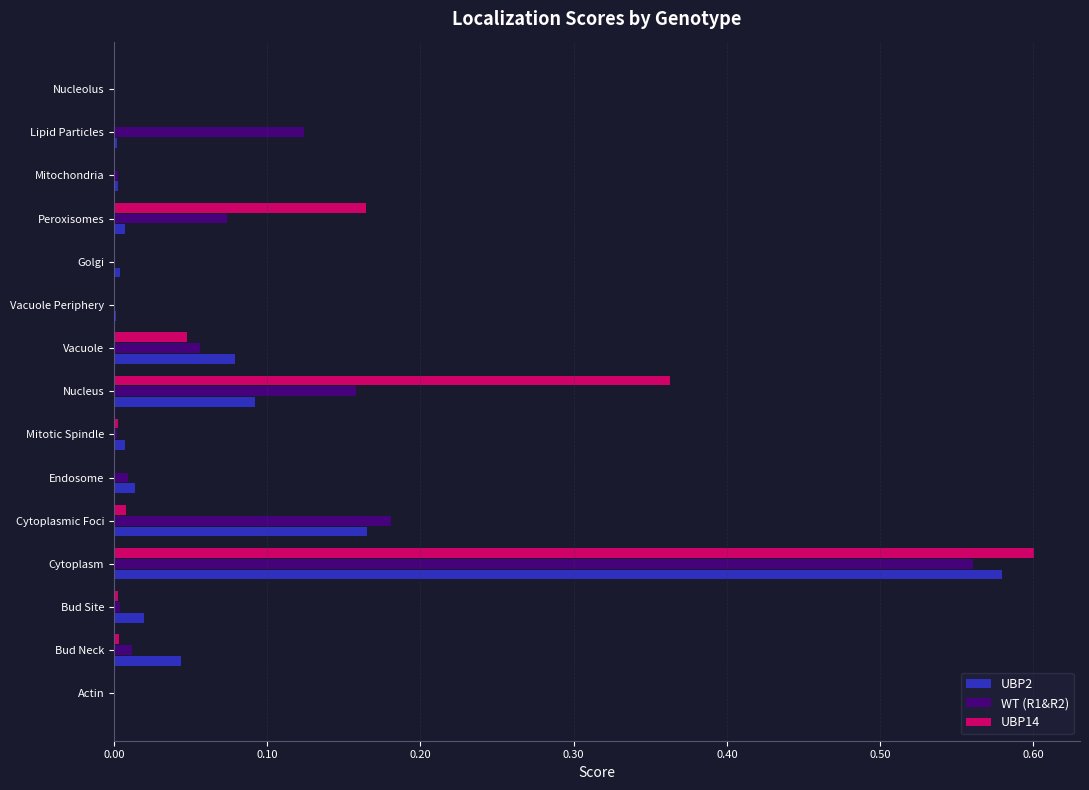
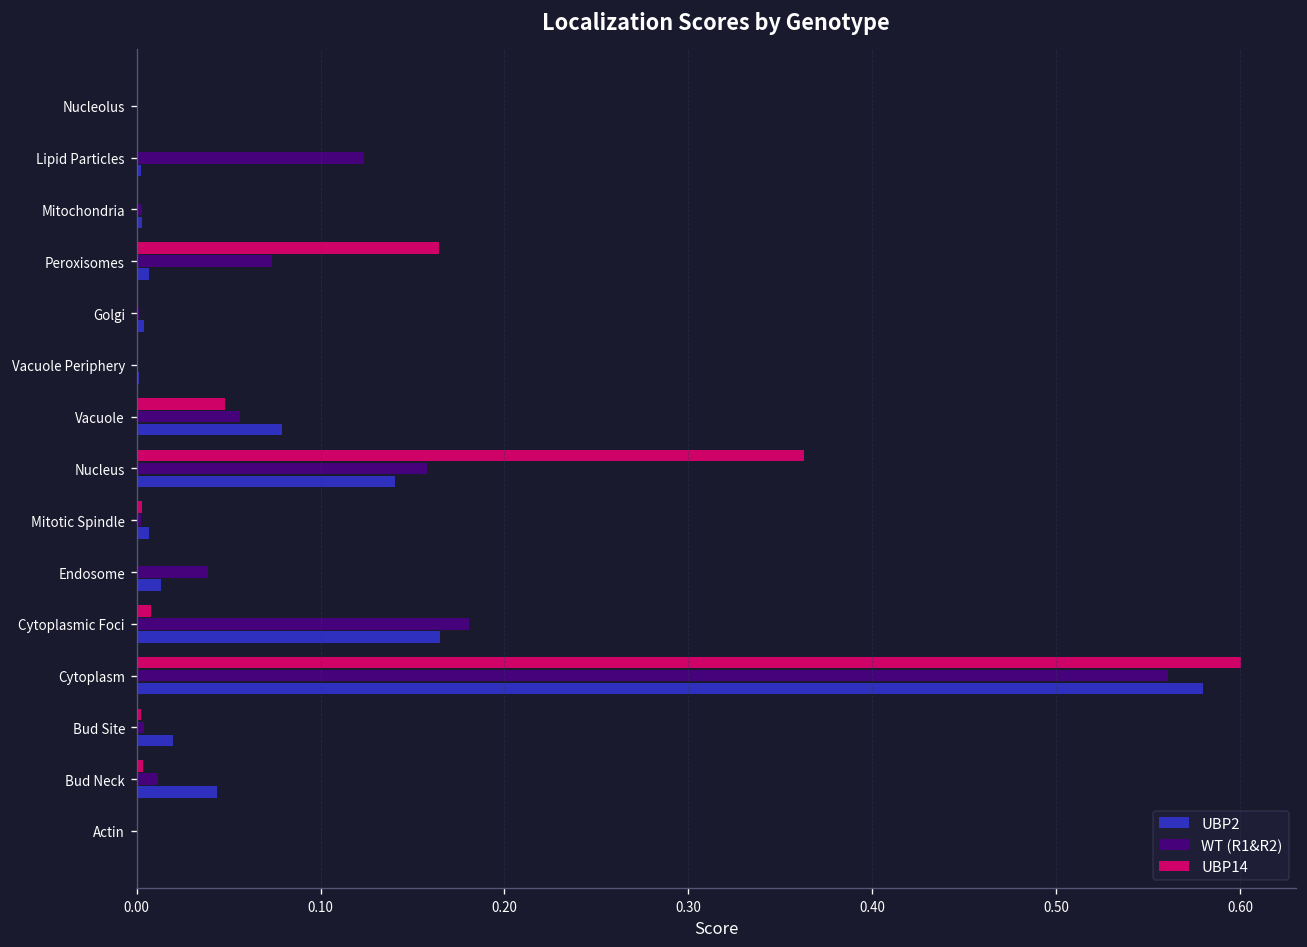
UBP2, Nucleus: 0.092 -> 0.140
WT (R1&R2), Endosome: 0.009 -> 0.039
